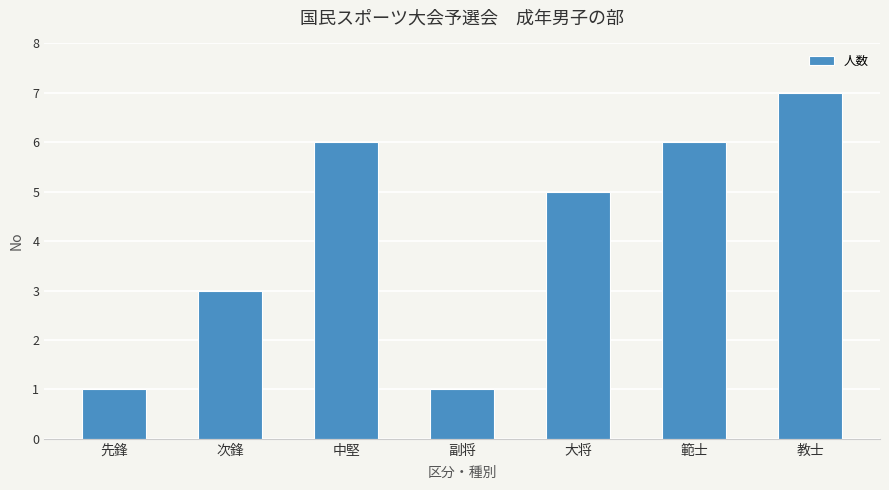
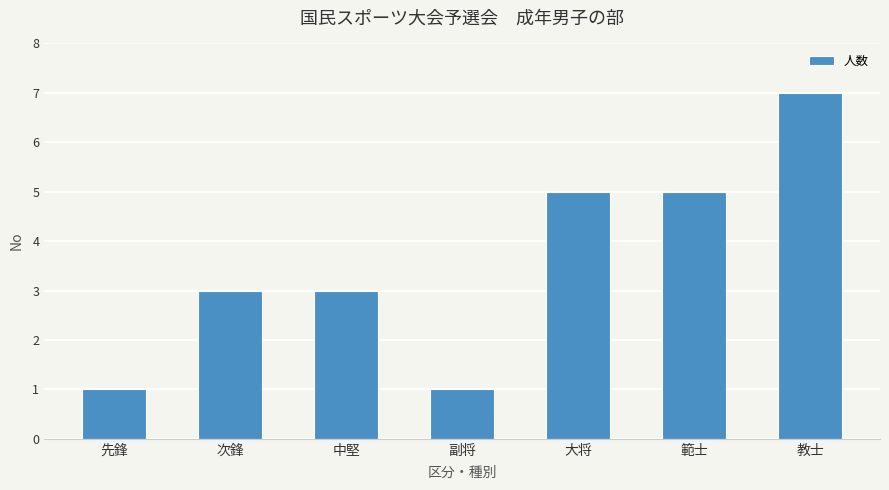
中堅: 6 -> 3
範士: 6 -> 5
